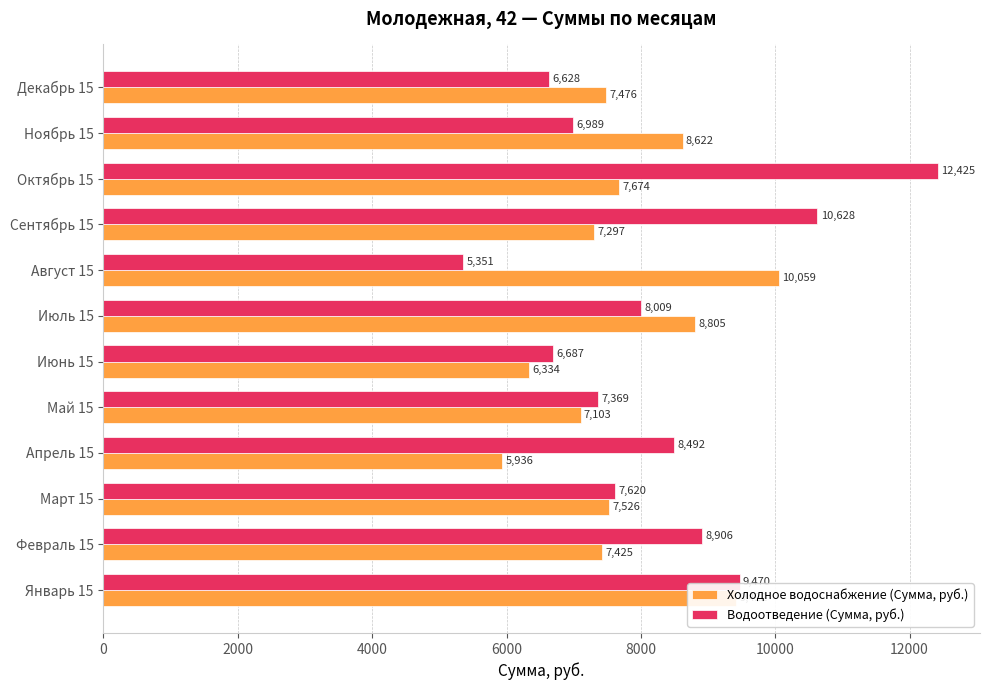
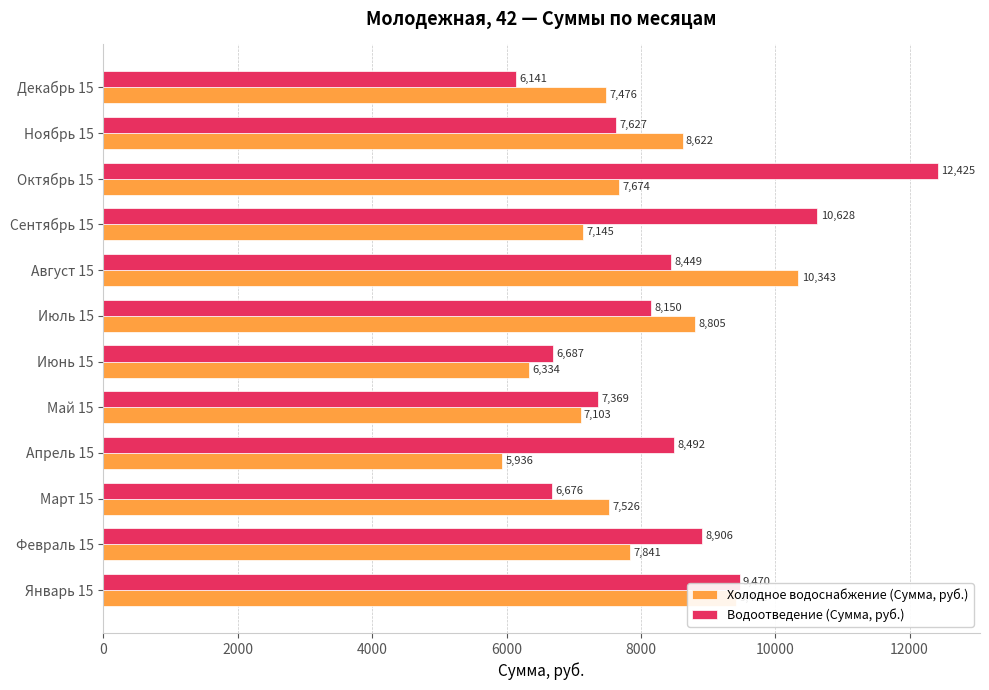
Водоотведение (Сумма, руб.), Декабрь 15: 6,628 -> 6,141
Водоотведение (Сумма, руб.), Ноябрь 15: 6,989 -> 7,627
Холодное водоснабжение (Сумма, руб.), Сентябрь 15: 7,297 -> 7,145
Водоотведение (Сумма, руб.), Август 15: 5,351 -> 8,449
Холодное водоснабжение (Сумма, руб.), Август 15: 10,059 -> 10,343
Водоотведение (Сумма, руб.), Июль 15: 8,009 -> 8,150
Водоотведение (Сумма, руб.), Март 15: 7,620 -> 6,676
Холодное водоснабжение (Сумма, руб.), Февраль 15: 7,425 -> 7,841
